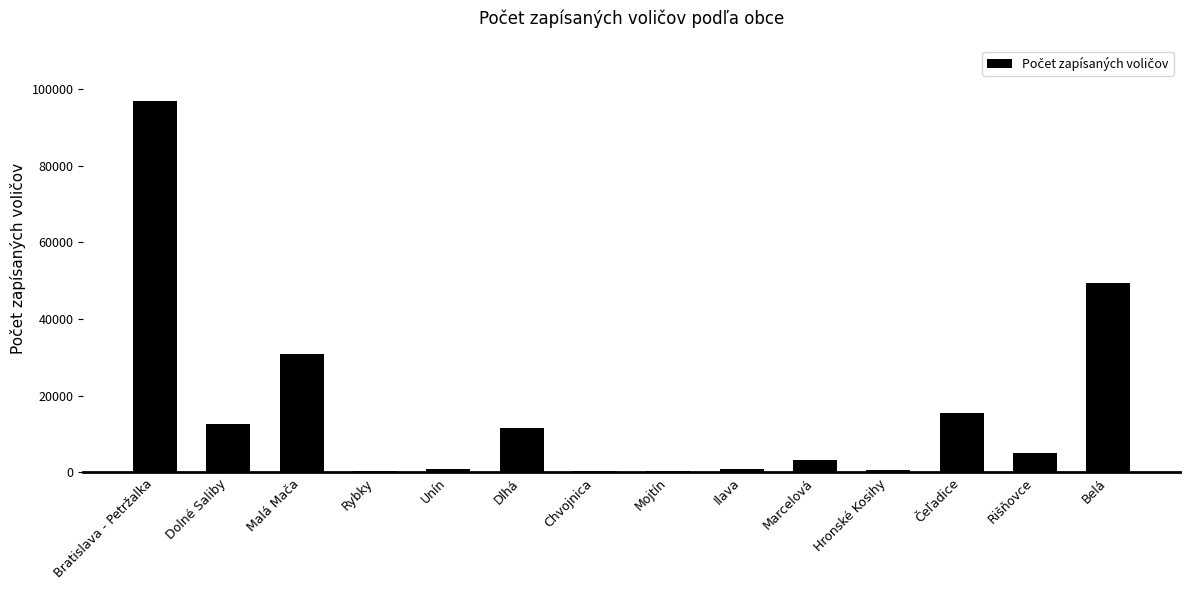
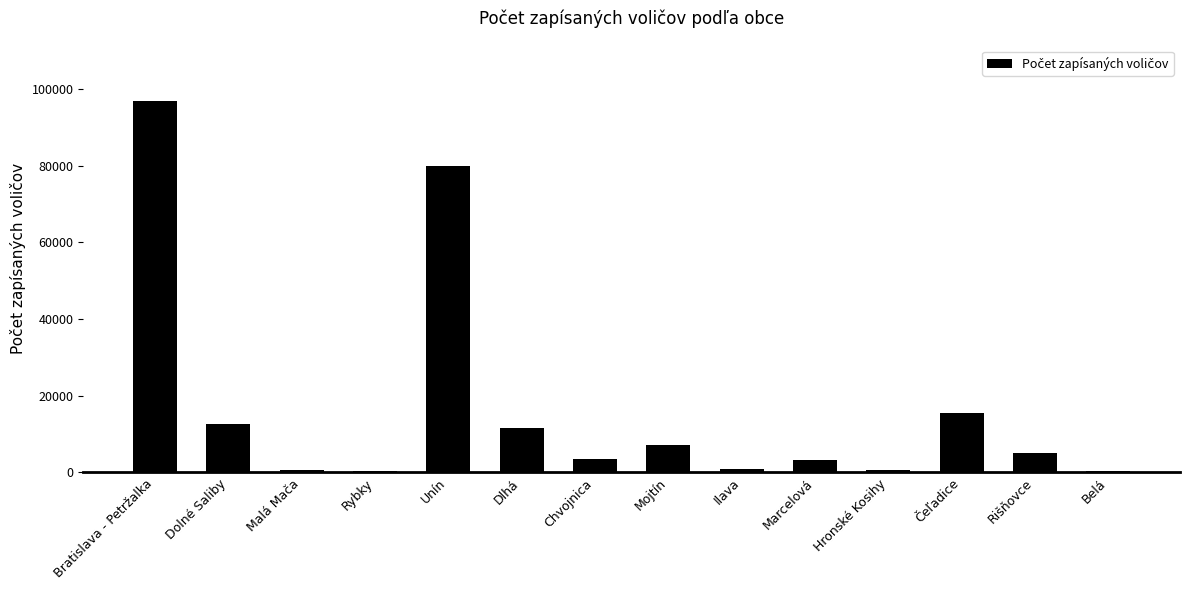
Malá Mača: 31000 -> 0
Unín: 1000 -> 80000
Chvojnica: 0 -> 3000
Mojtín: 0 -> 7000
Belá: 49000 -> 0
